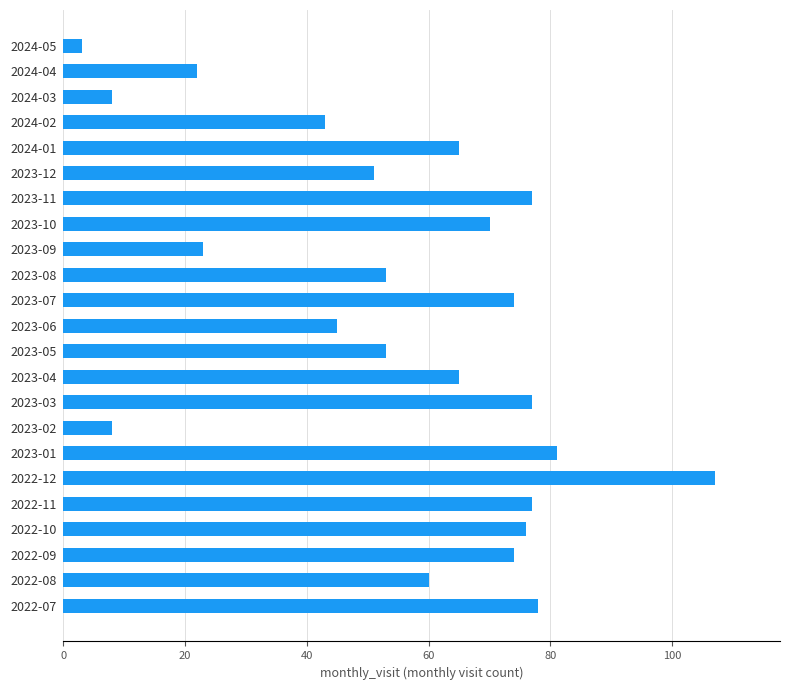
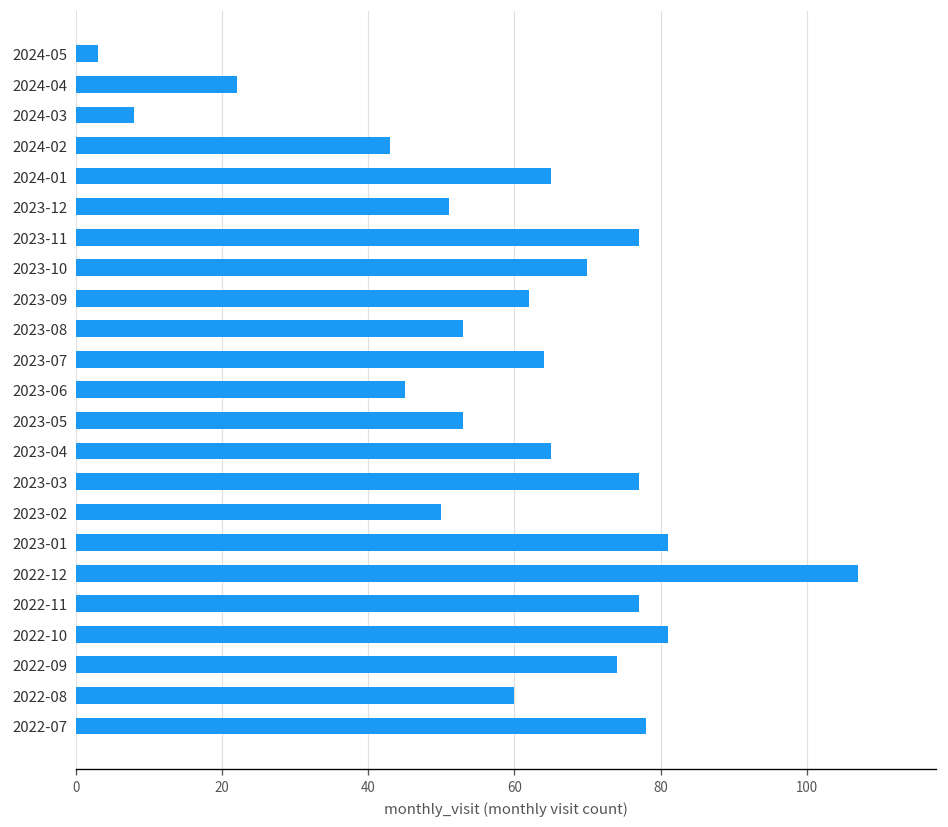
2023-09: 23 -> 62
2023-07: 74 -> 64
2023-02: 8 -> 50
2022-10: 76 -> 81
